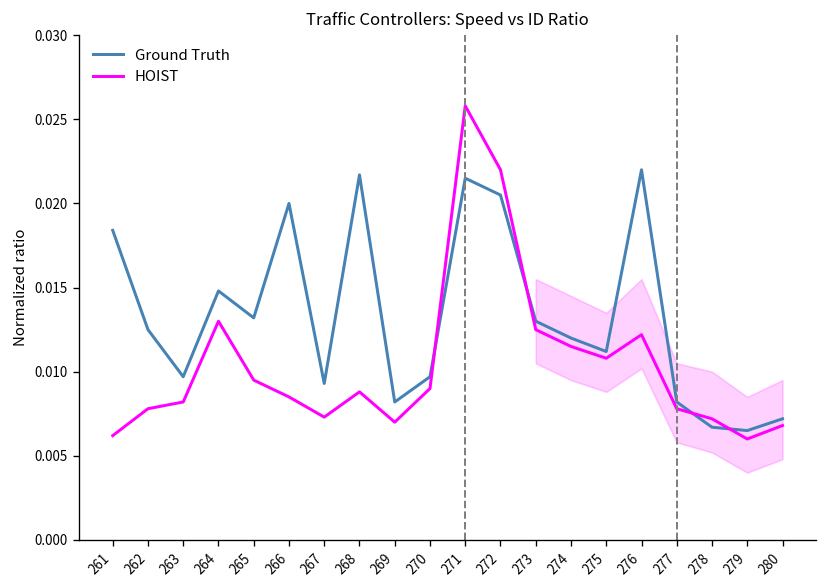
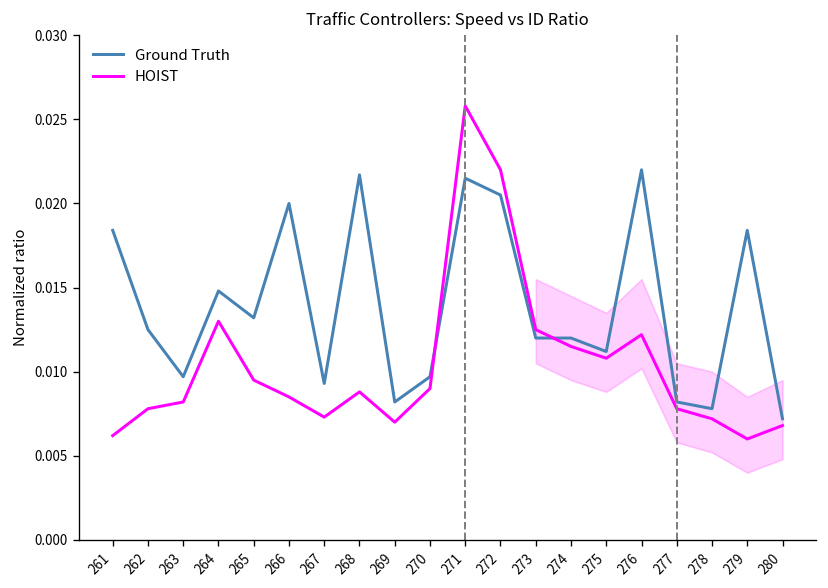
Ground Truth, 273: 0.013 -> 0.012
Ground Truth, 278: 0.0067 -> 0.0078
Ground Truth, 279: 0.0065 -> 0.0184
